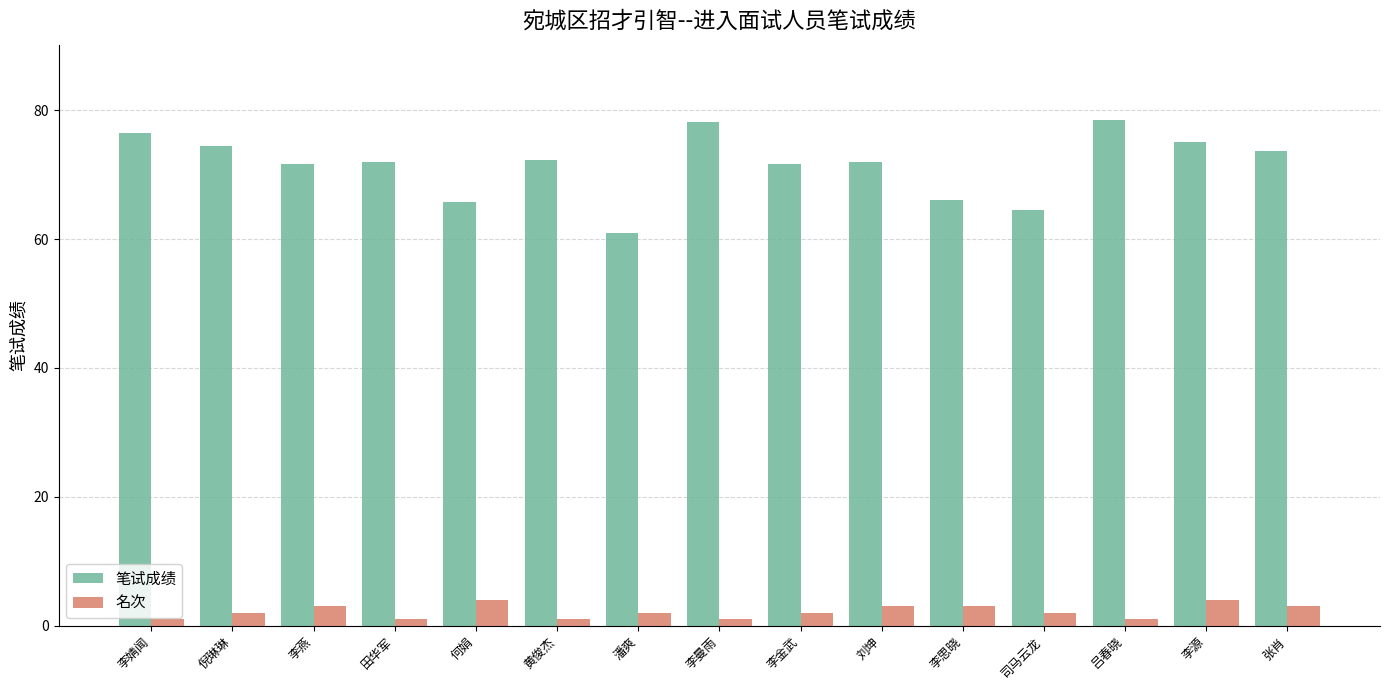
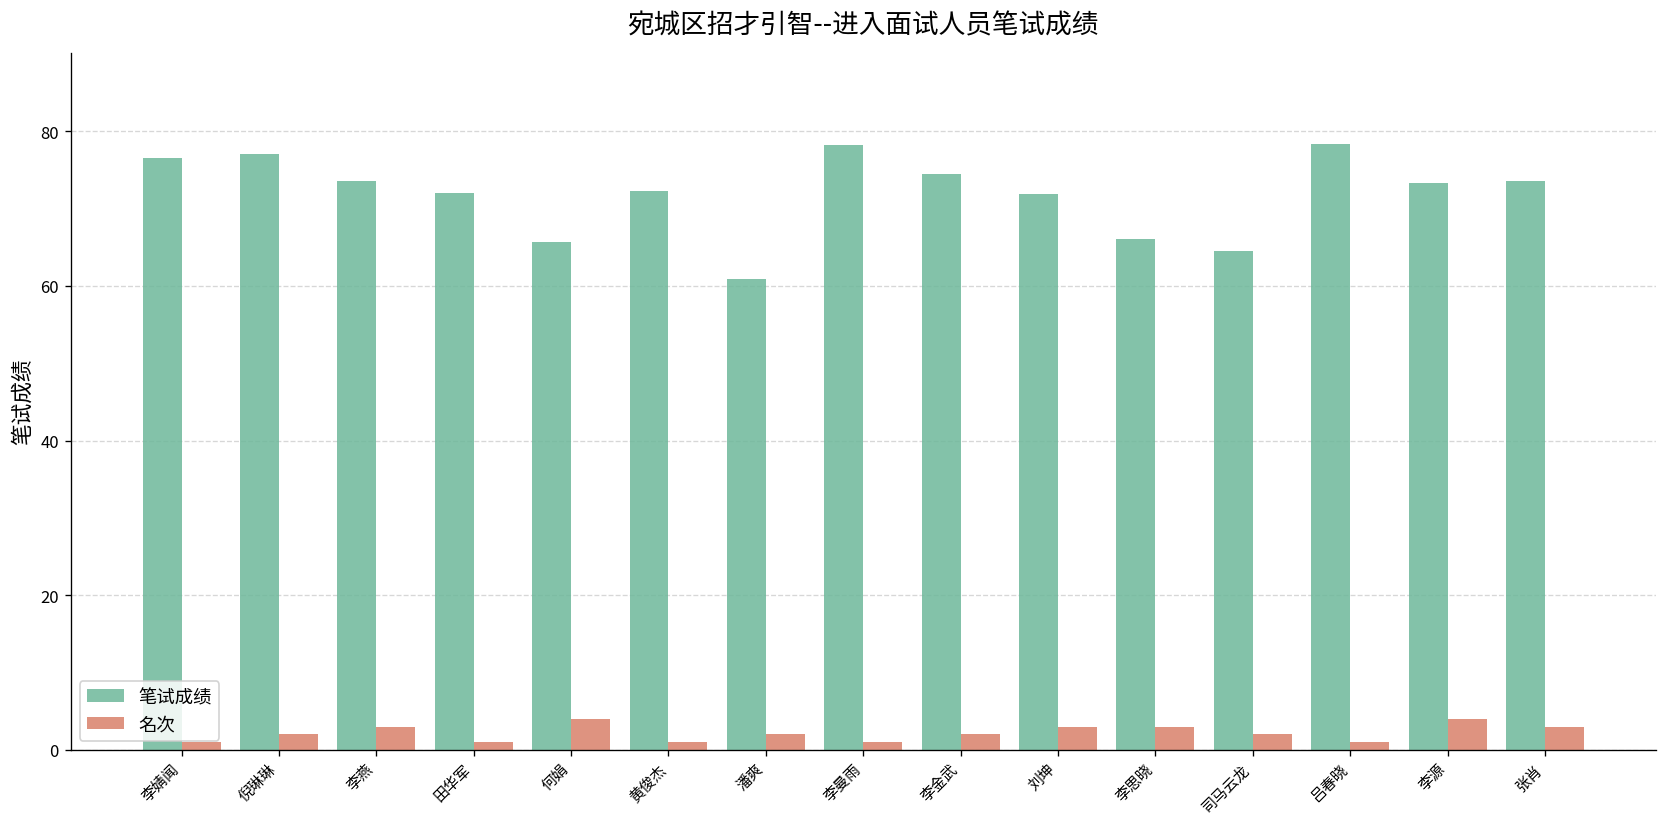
笔试成绩, 倪琳琳: 75 -> 77
笔试成绩, 李燕: 72 -> 74
笔试成绩, 李金武: 72 -> 75
笔试成绩, 李源: 75 -> 73
